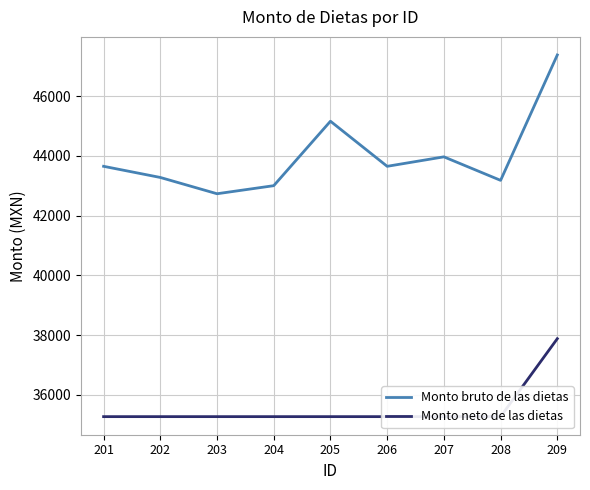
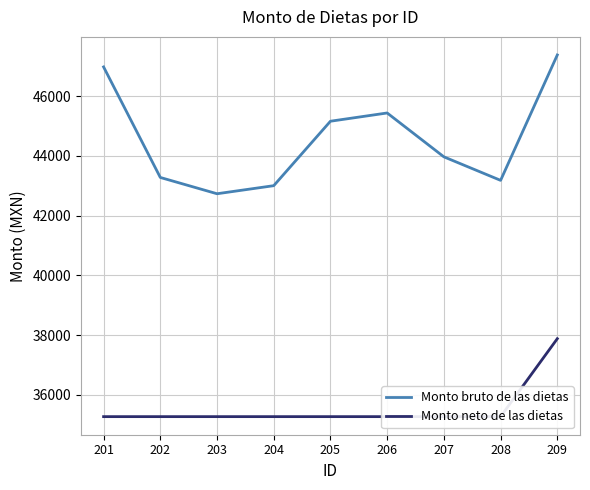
Monto bruto de las dietas, 201: 43600 -> 47000
Monto bruto de las dietas, 206: 43600 -> 45400
